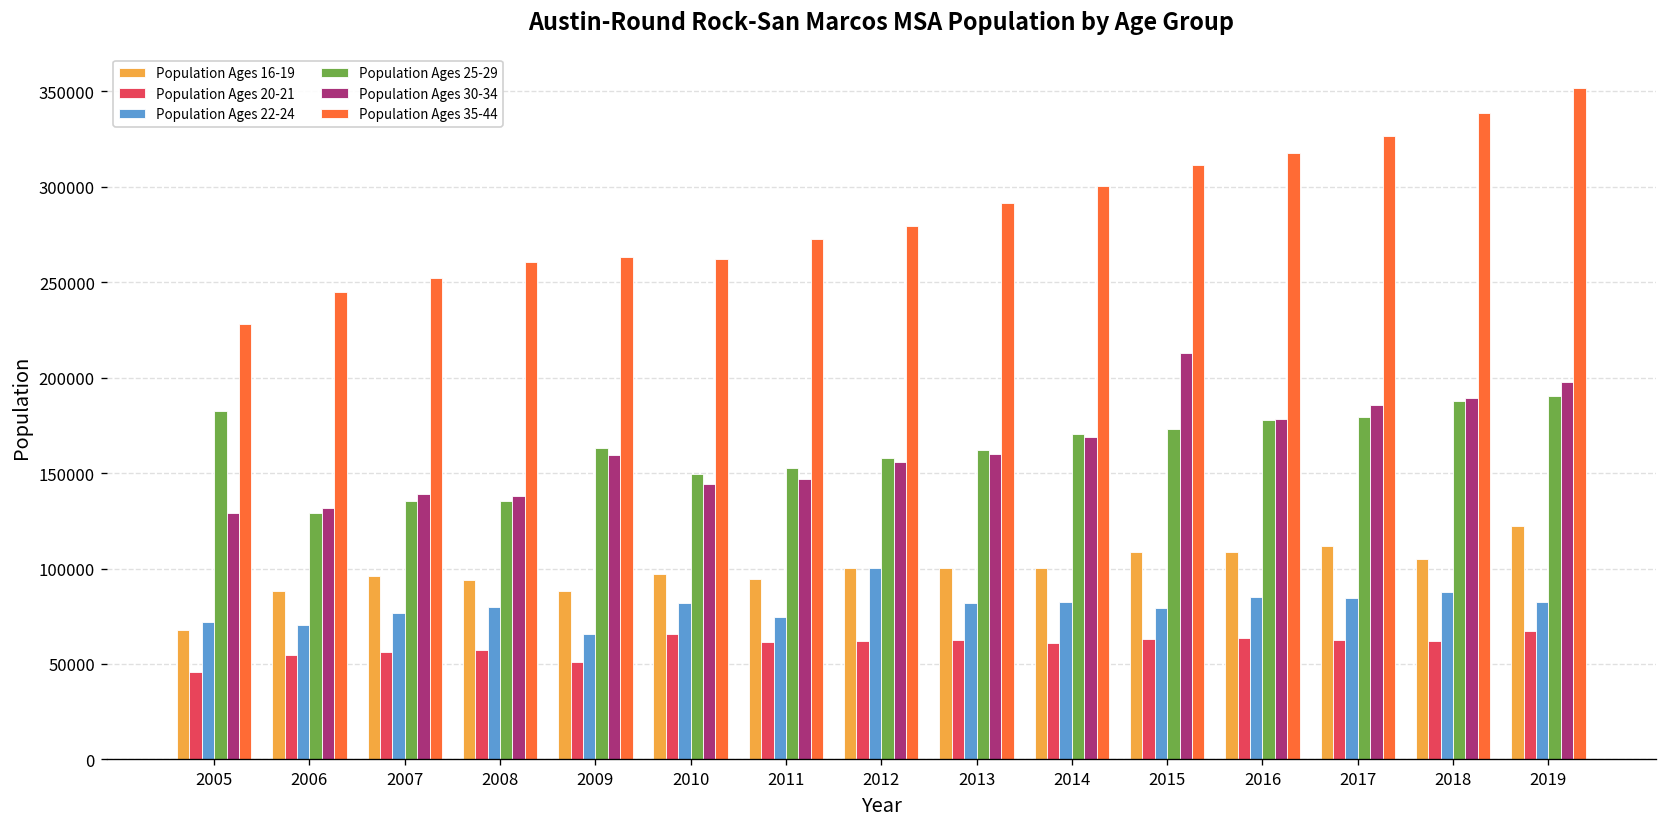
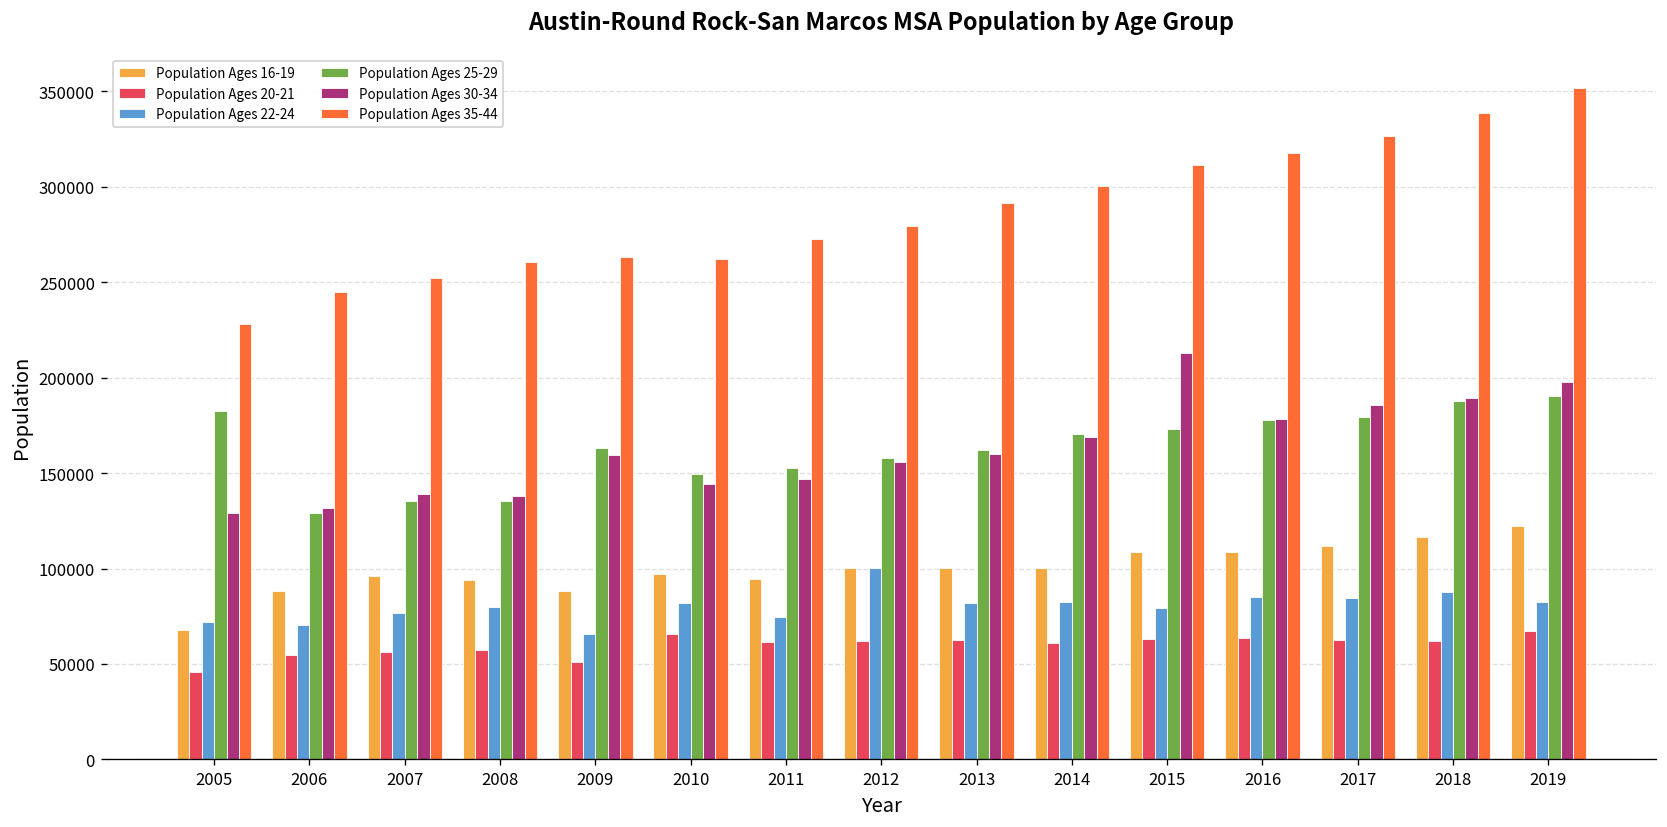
Population Ages 16-19, 2018: 105000 -> 117000
